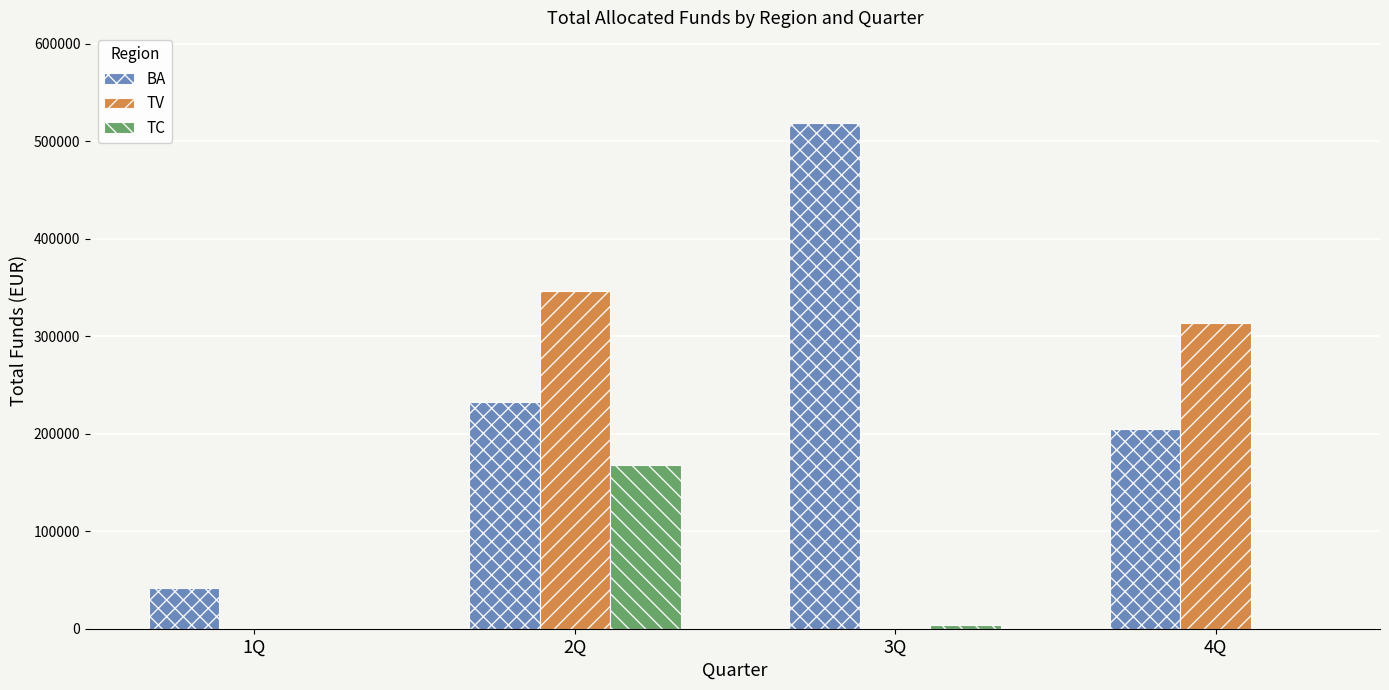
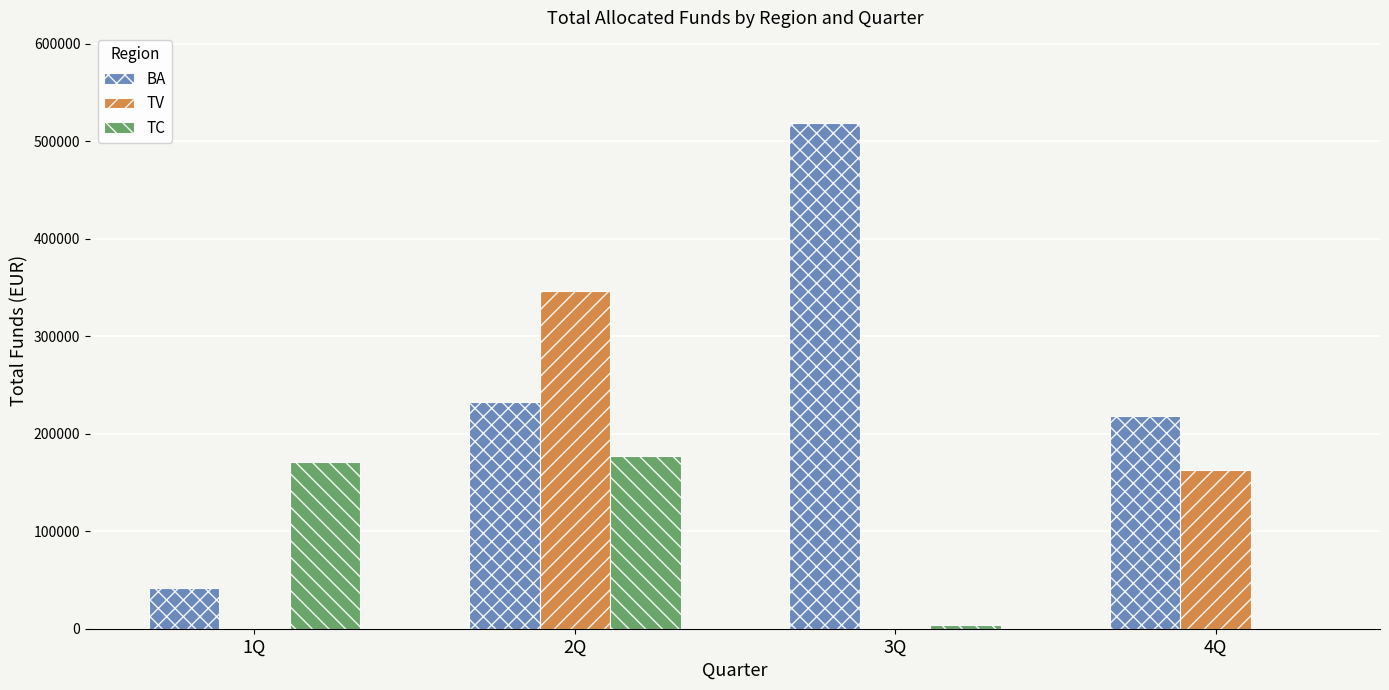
TC, 1Q: 0 -> 170000
TC, 2Q: 170000 -> 180000
BA, 4Q: 200000 -> 220000
TV, 4Q: 310000 -> 160000
